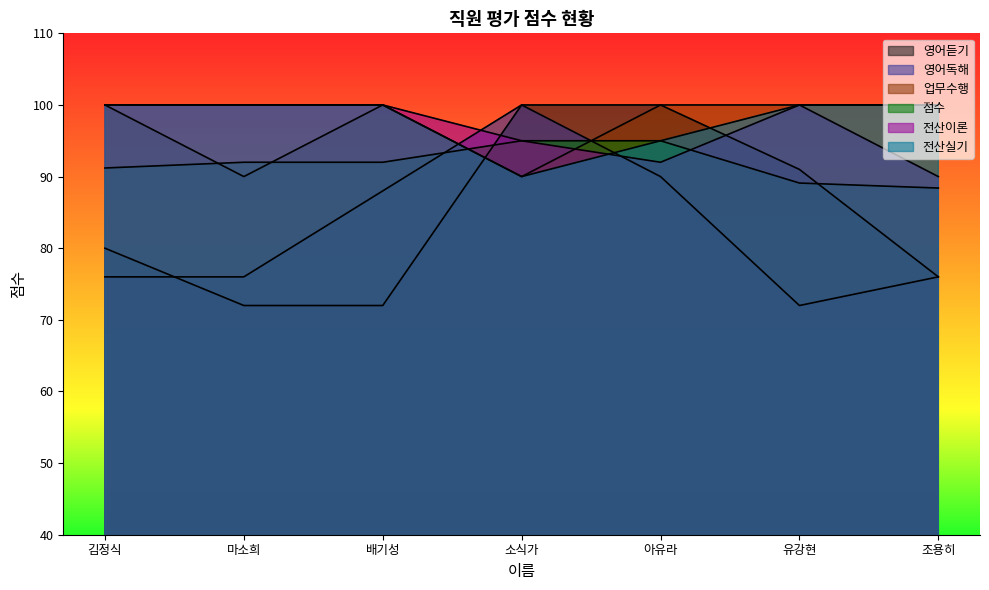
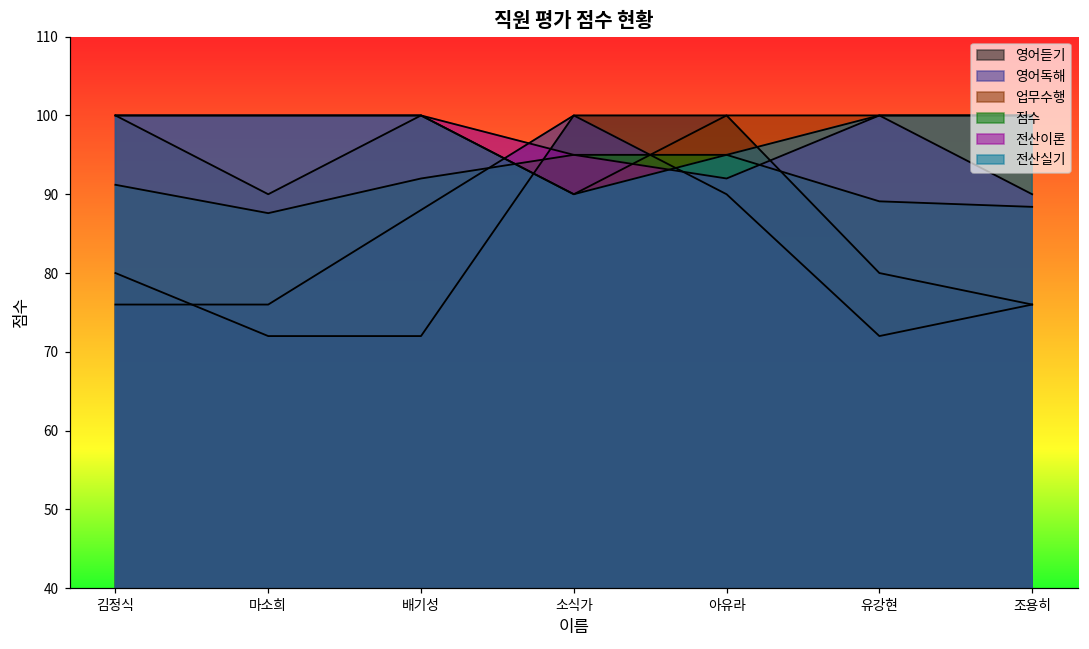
점수, 마소희: 92 -> 88
영어듣기, 유강현: 91 -> 80
